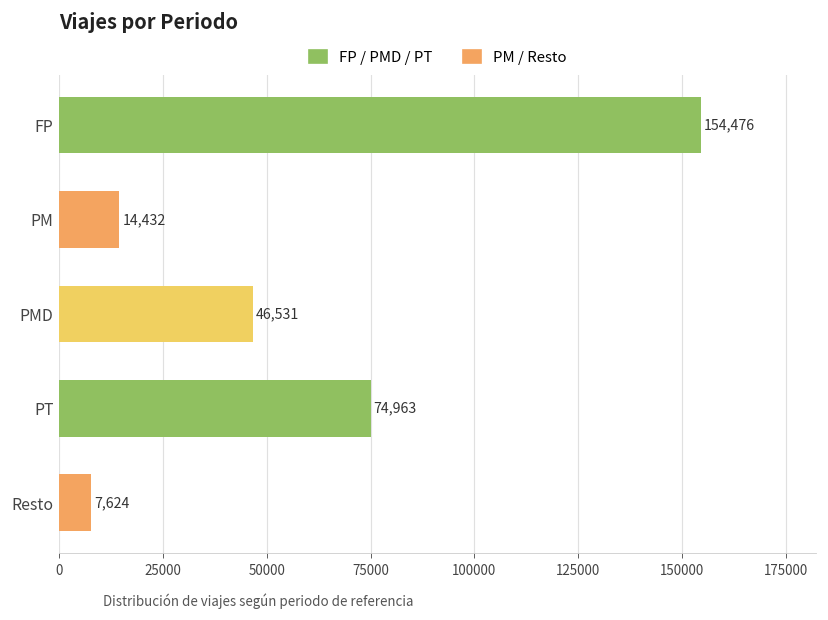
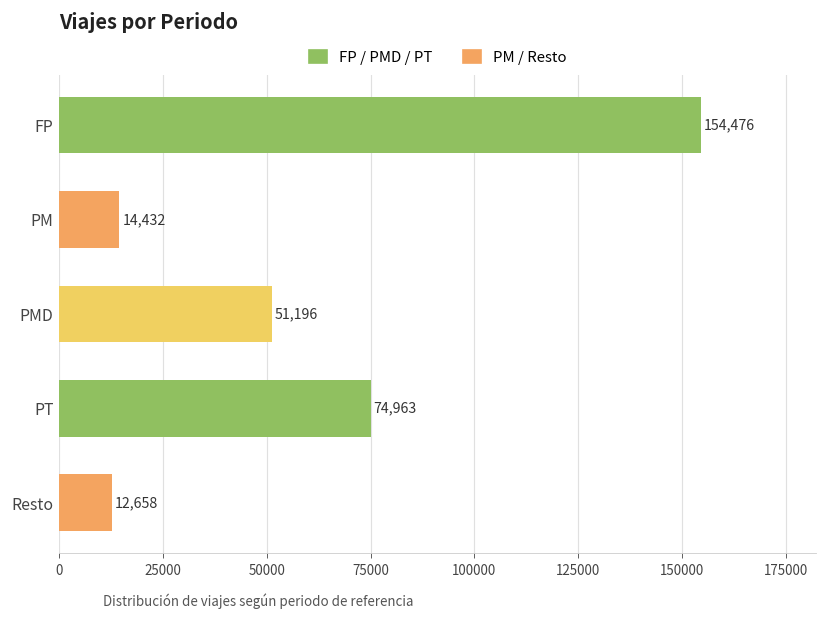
PMD: 46,531 -> 51,196
Resto: 7,624 -> 12,658
